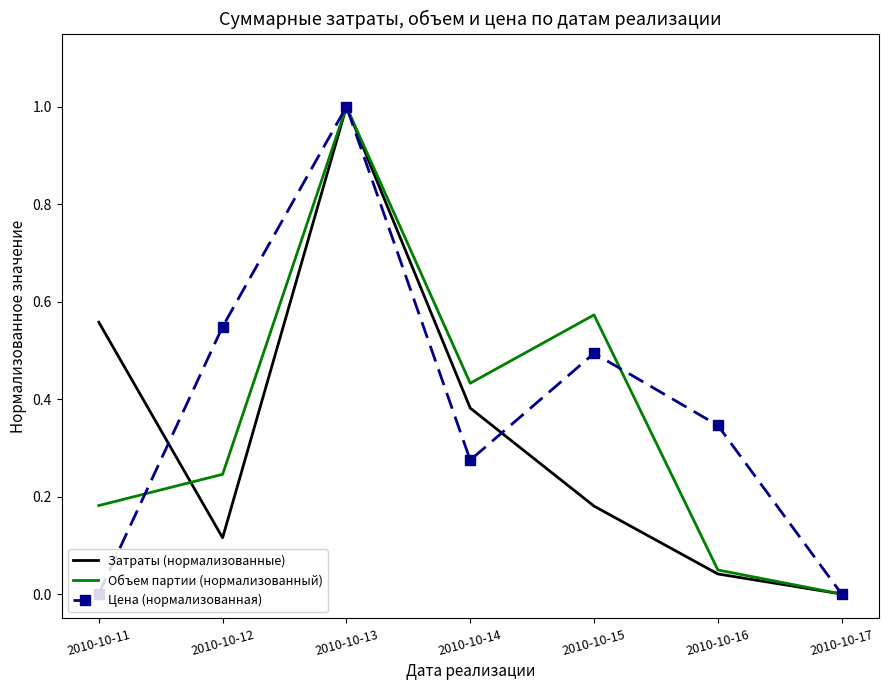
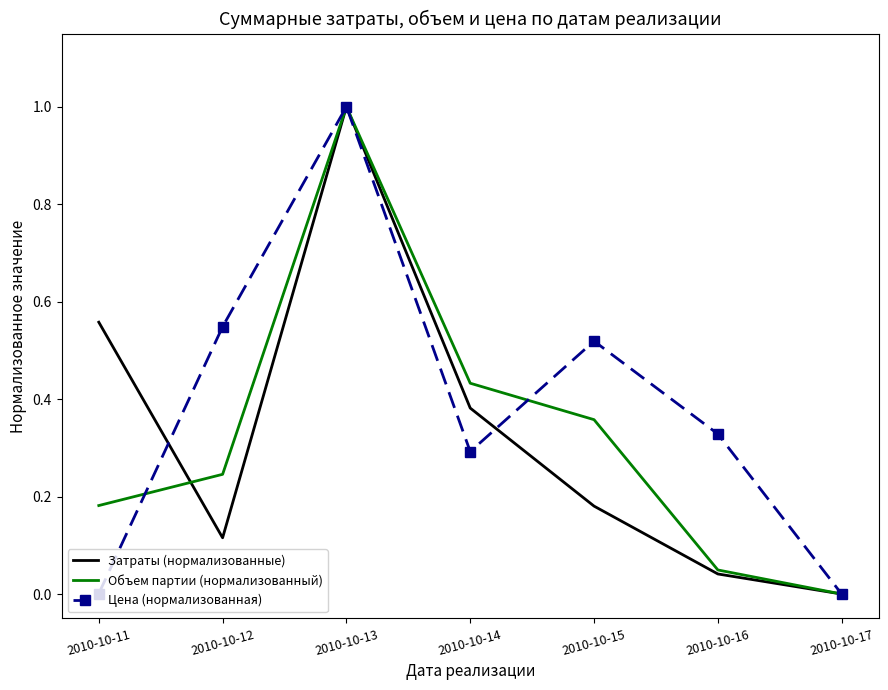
Цена (нормализованная), 2010-10-14: 0.27 -> 0.29
Объем партии (нормализованный), 2010-10-15: 0.57 -> 0.36
Цена (нормализованная), 2010-10-15: 0.49 -> 0.52
Цена (нормализованная), 2010-10-16: 0.35 -> 0.33
